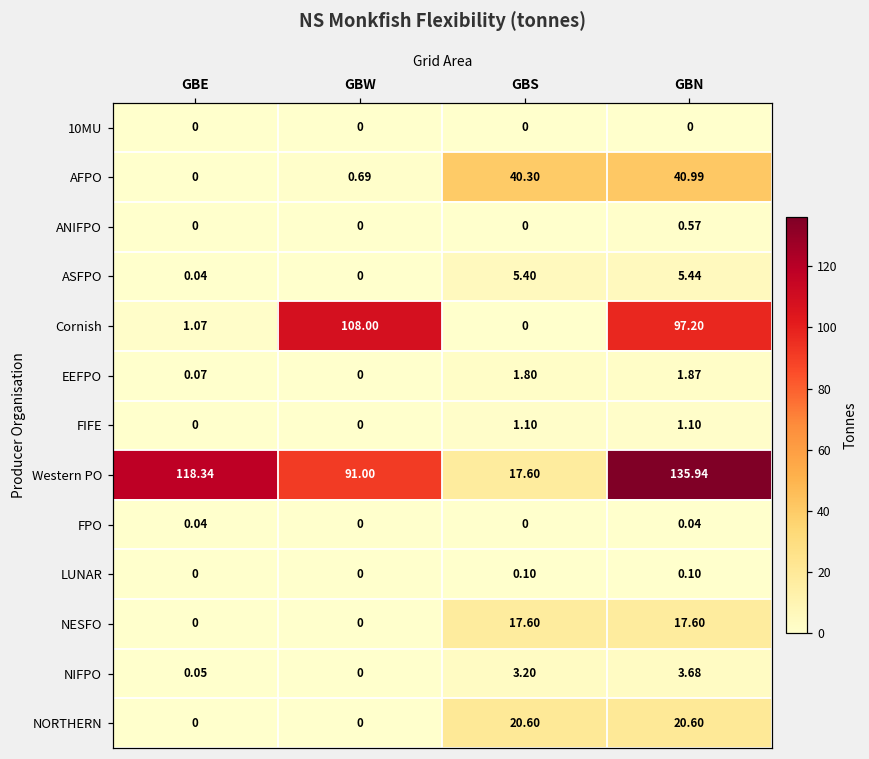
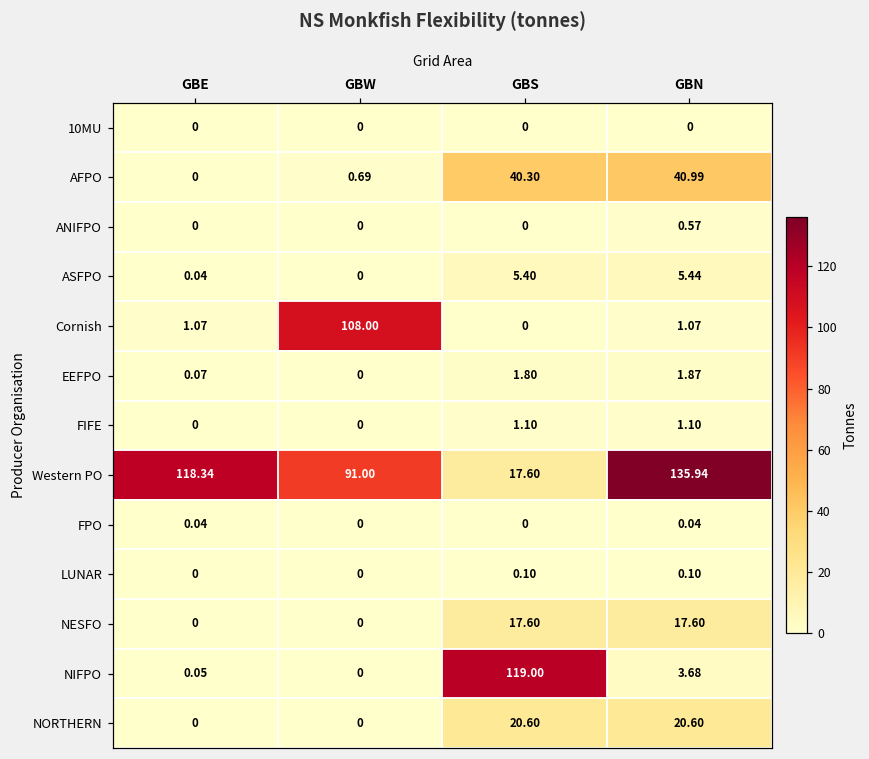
Cornish, GBN: 97.20 -> 1.07
NIFPO, GBS: 3.20 -> 119.00
